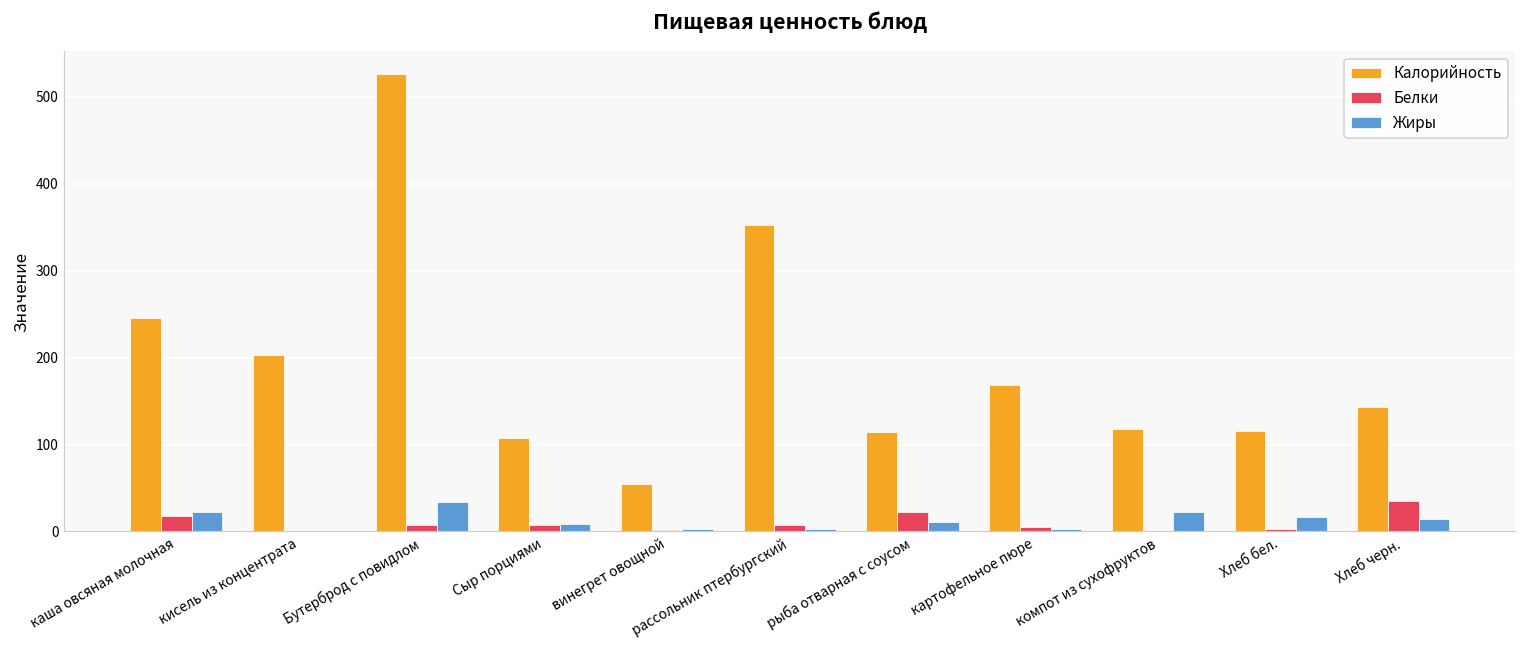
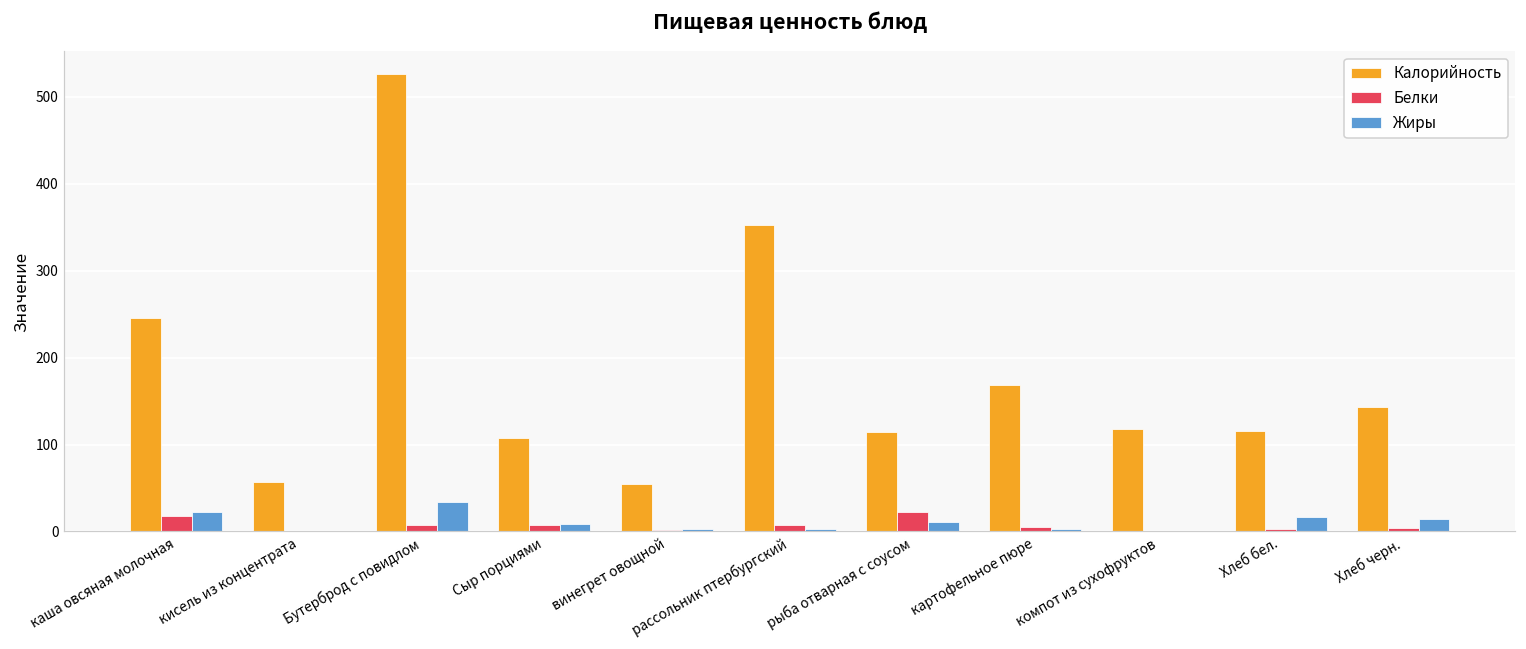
Калорийность, кисель из концентрата: 200 -> 60
Жиры, компот из сухофруктов: 20 -> 0
Белки, Хлеб черн.: 40 -> 0
